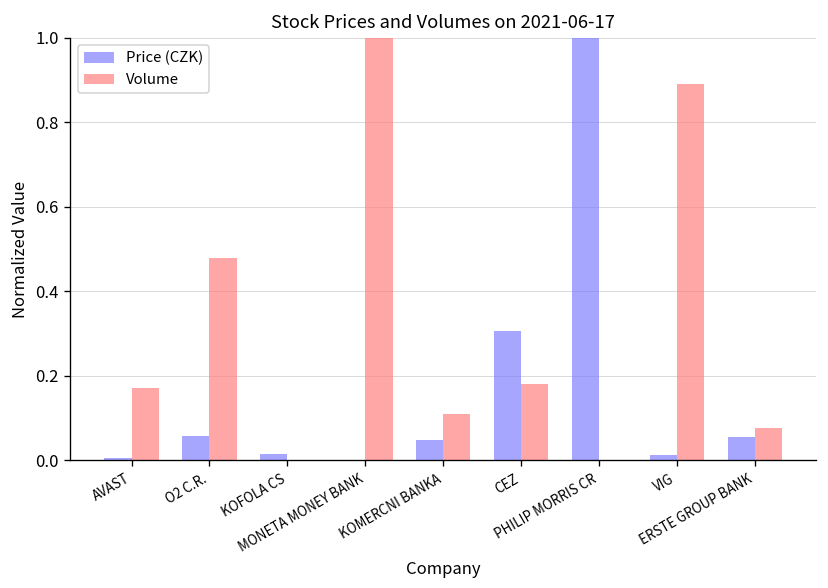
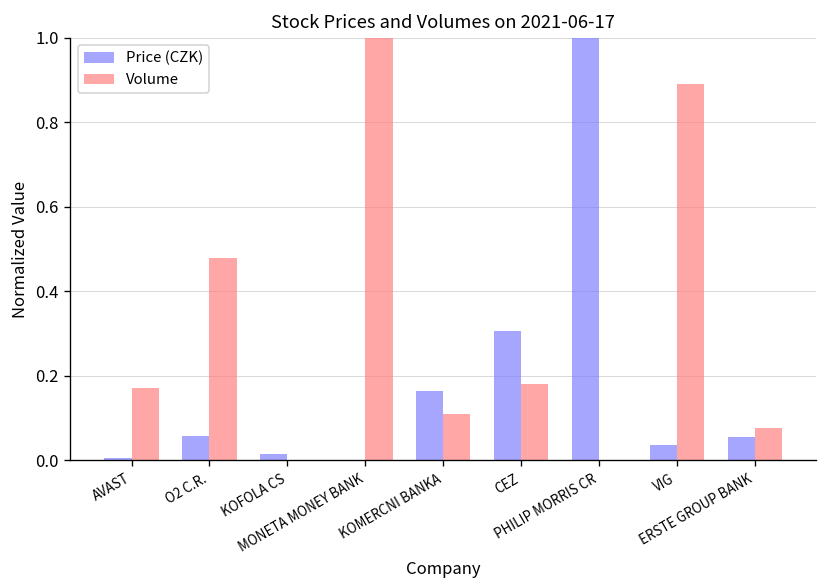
Price (CZK), KOMERCNI BANKA: 0.05 -> 0.16
Price (CZK), VIG: 0.01 -> 0.04
